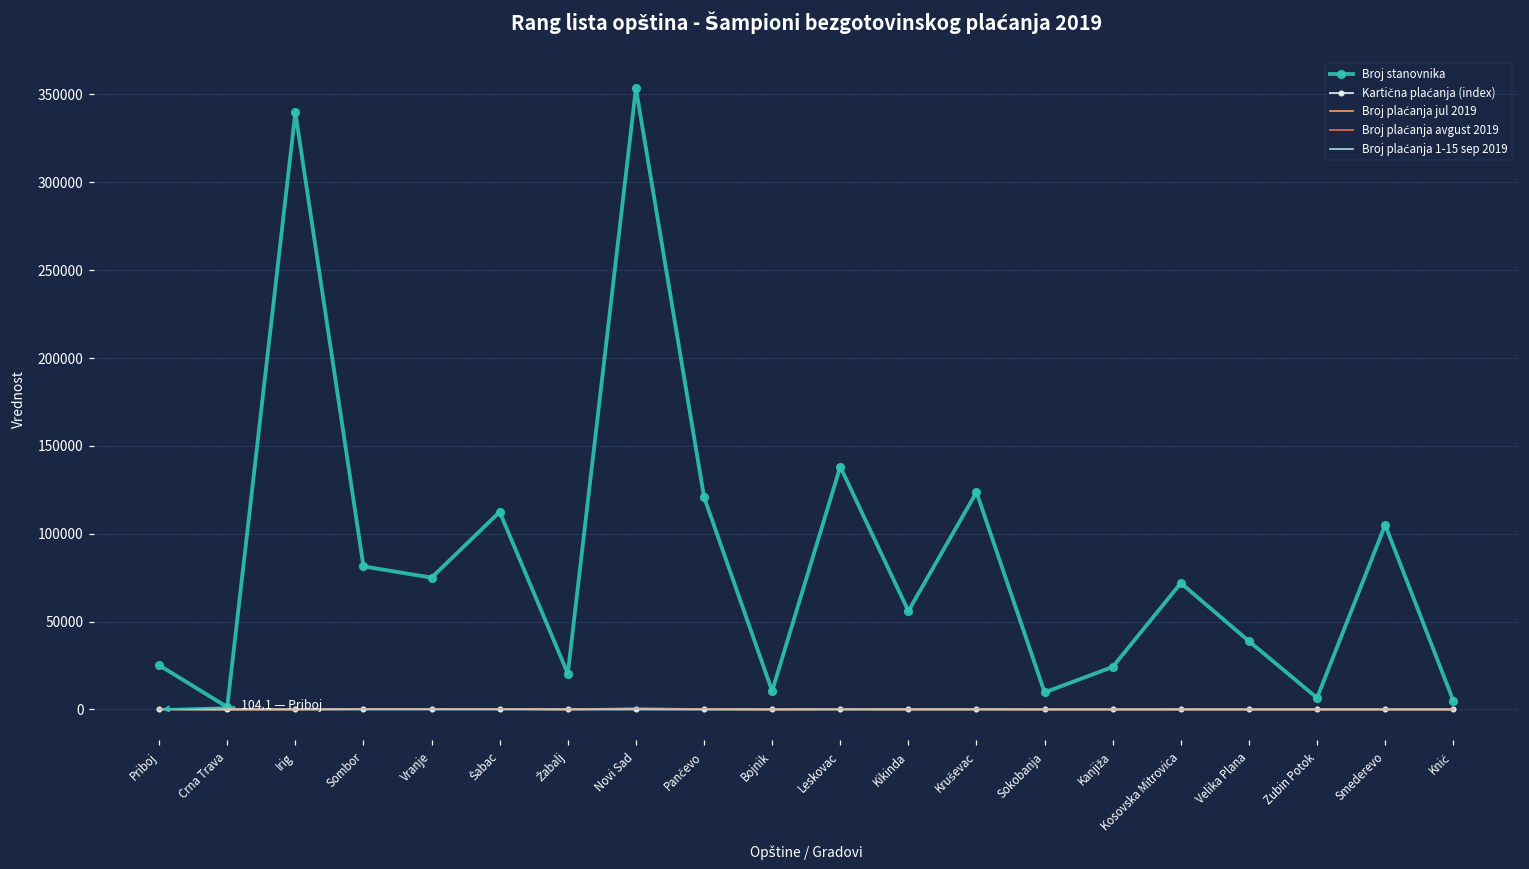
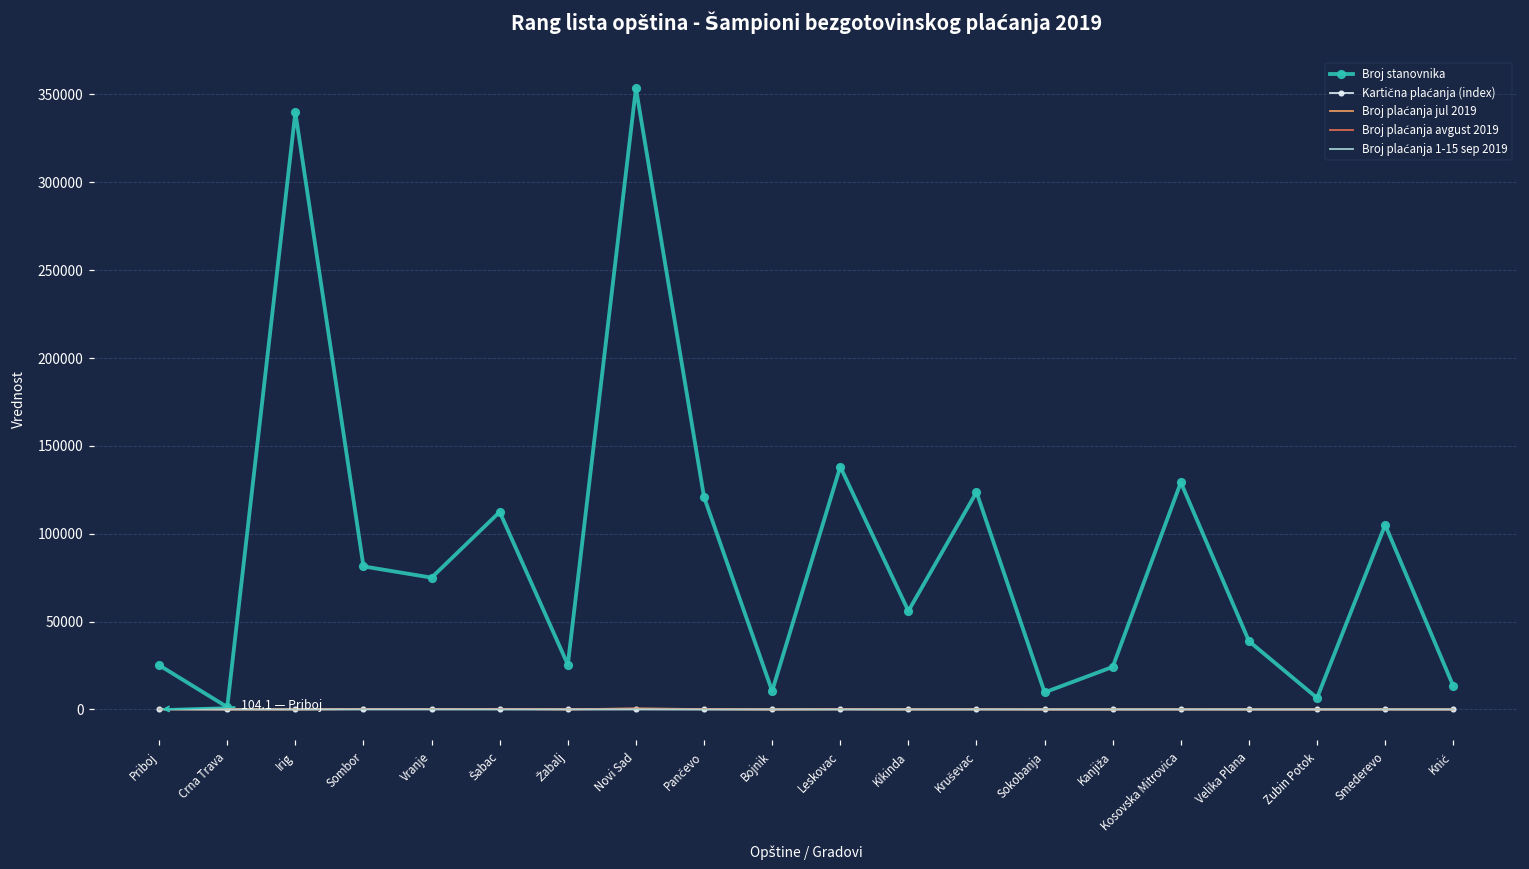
Broj stanovnika, Žabalj: 20000 -> 25000
Broj stanovnika, Kosovska Mitrovica: 72000 -> 129000
Broj stanovnika, Knić: 5000 -> 13000
